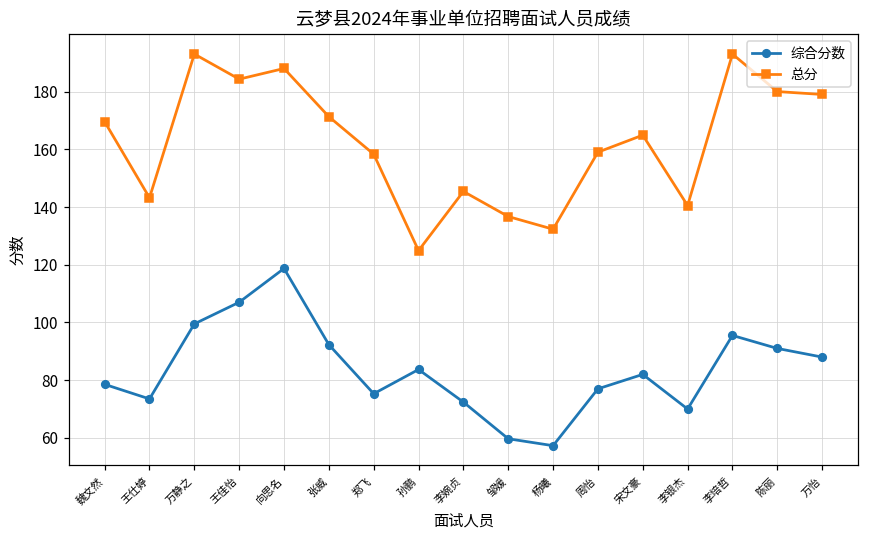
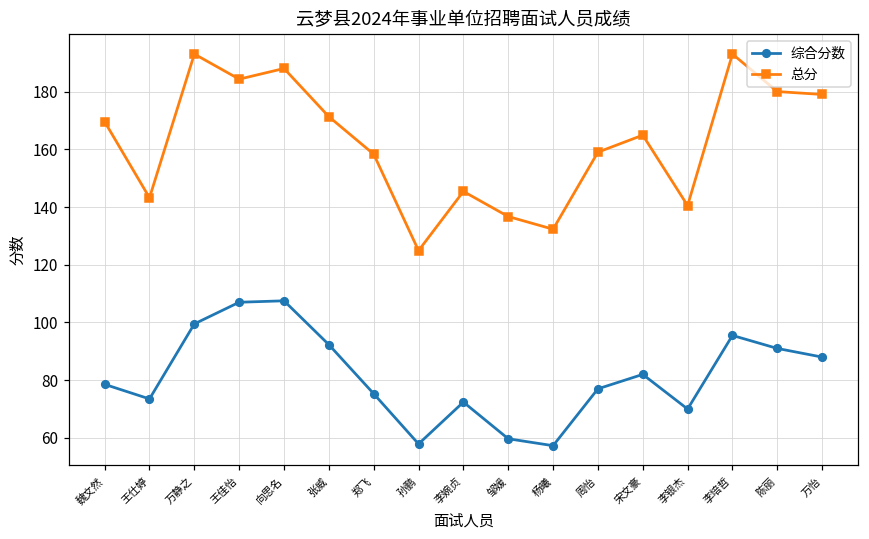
综合分数, 向思名: 119 -> 108
综合分数, 孙鹏: 84 -> 58
